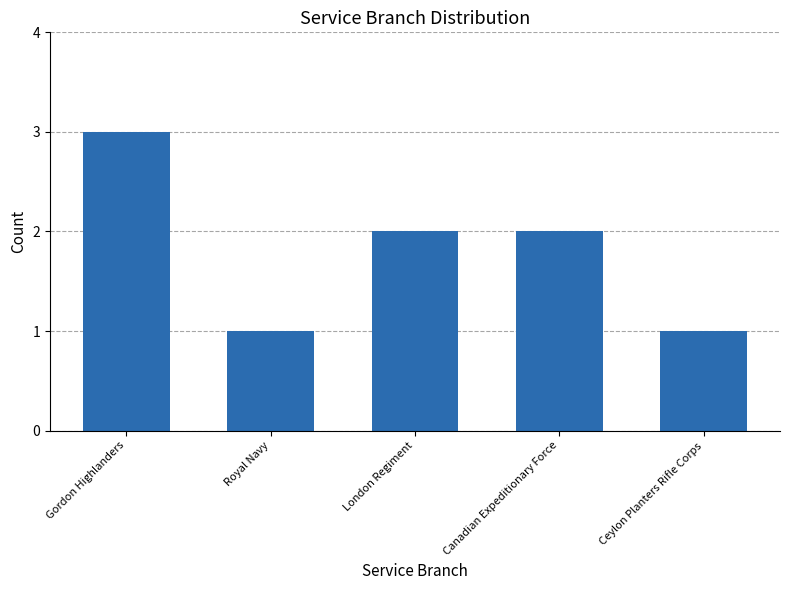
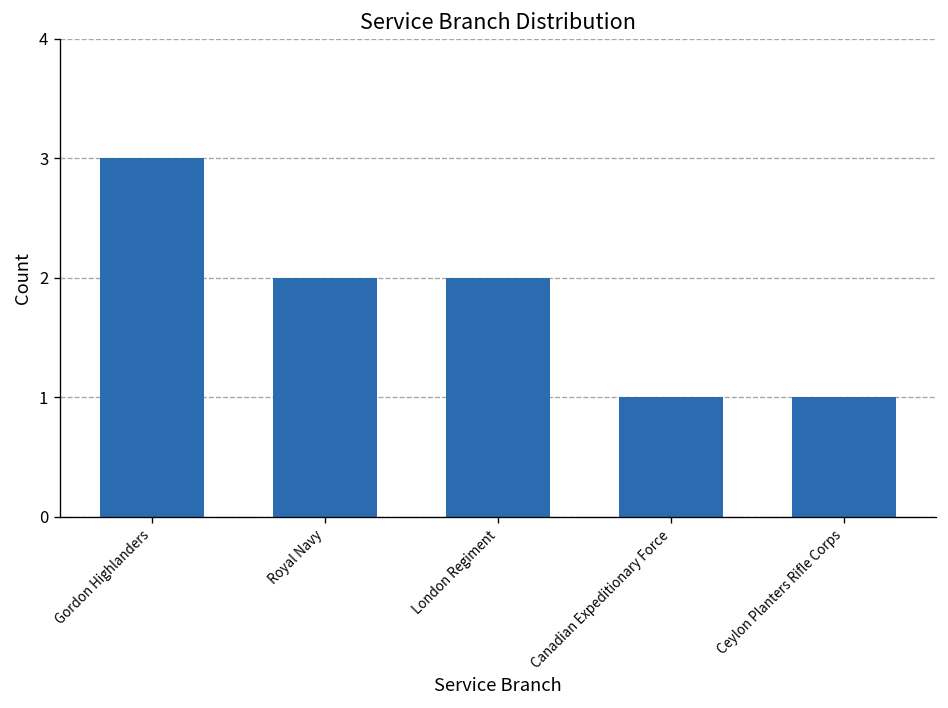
Royal Navy: 1 -> 2
Canadian Expeditionary Force: 2 -> 1
